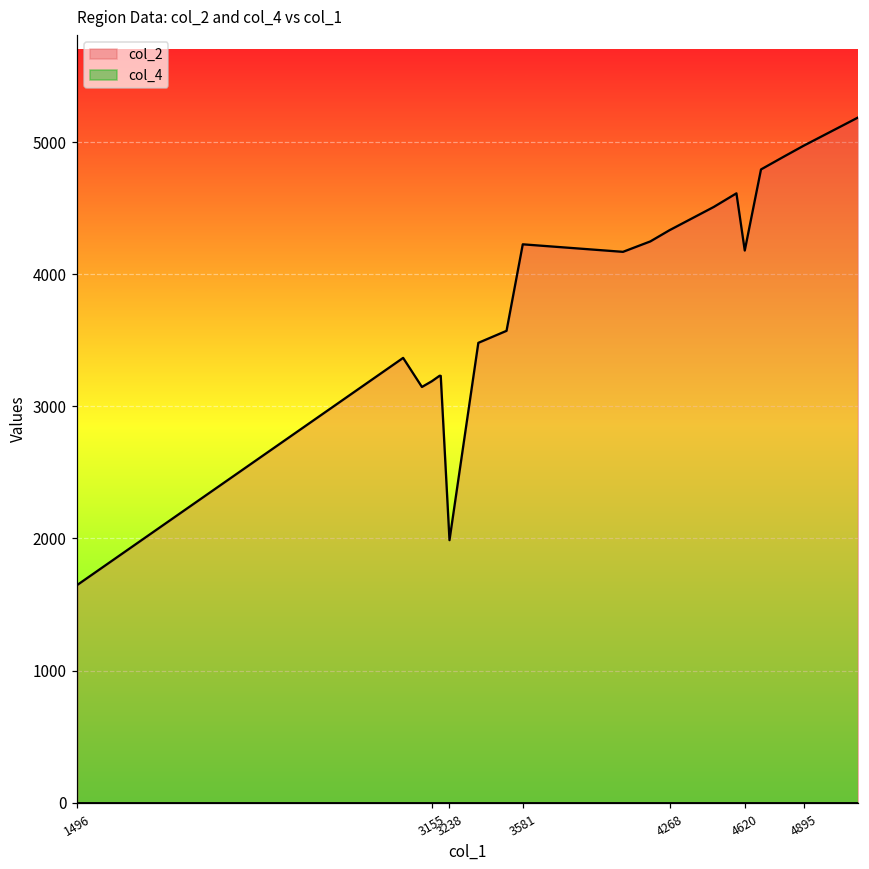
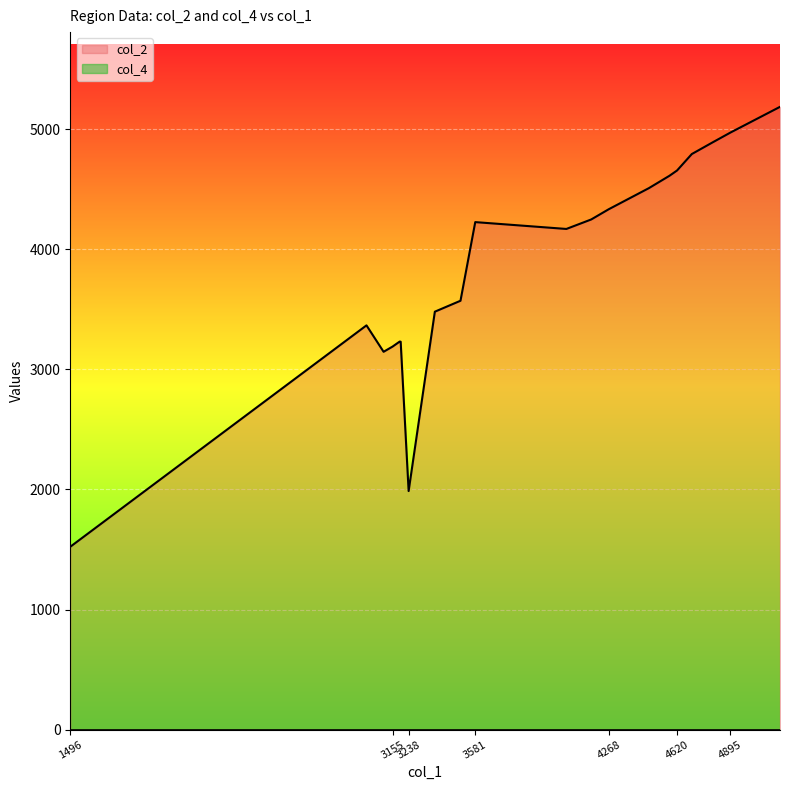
col_2, 1496: 1650 -> 1520
col_2, 4620: 4180 -> 4660
